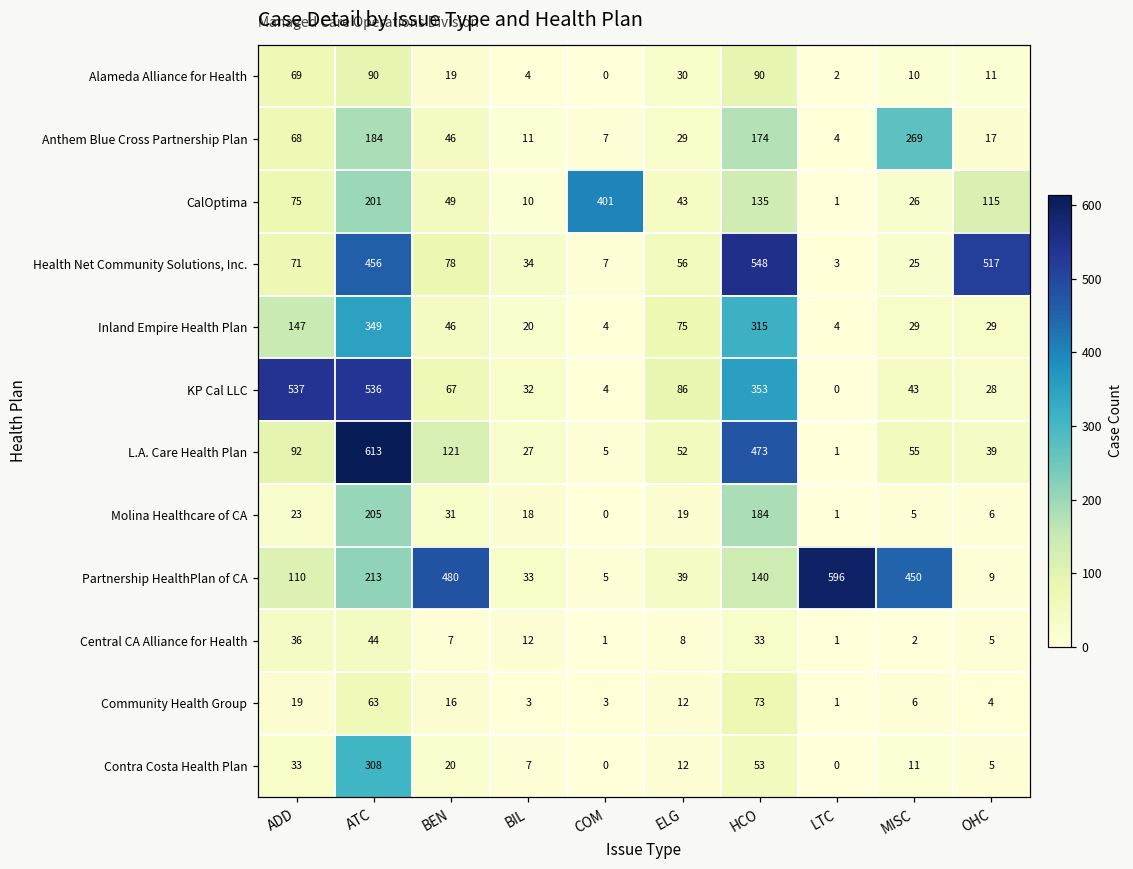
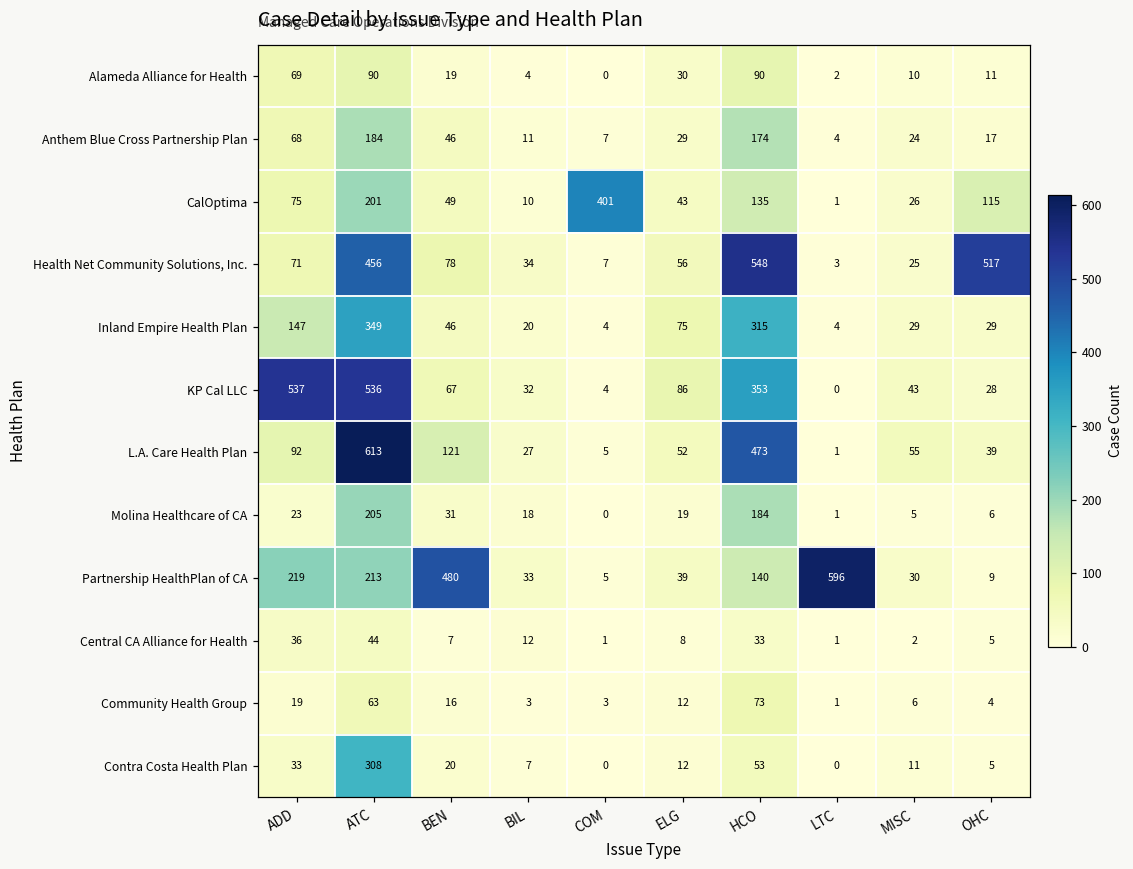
Anthem Blue Cross Partnership Plan, MISC: 269 -> 24
Partnership HealthPlan of CA, ADD: 110 -> 219
Partnership HealthPlan of CA, MISC: 450 -> 30
